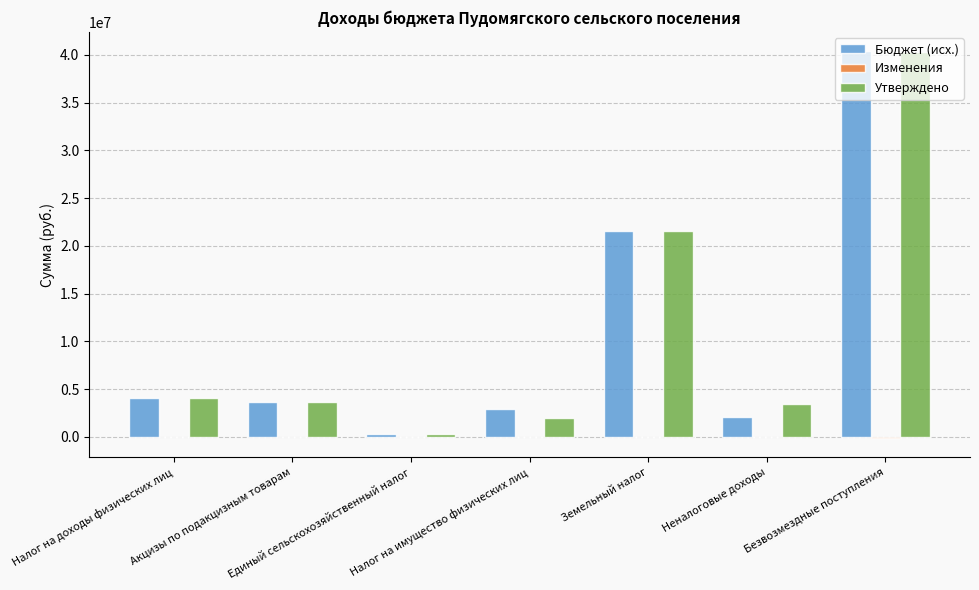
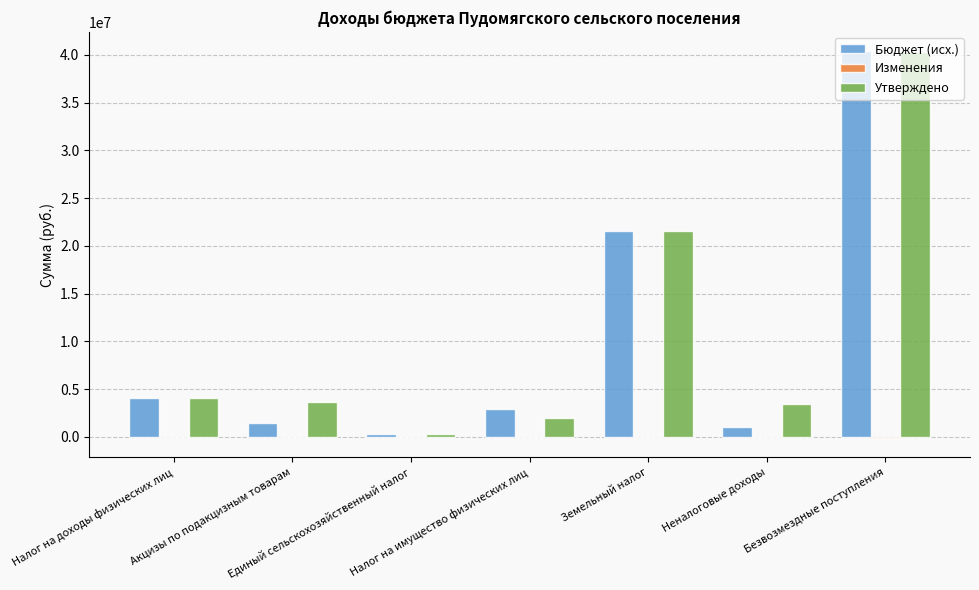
Бюджет (исх.), Акцизы по подакцизным товарам: 4000000 -> 1000000
Бюджет (исх.), Неналоговые доходы: 2000000 -> 1000000
